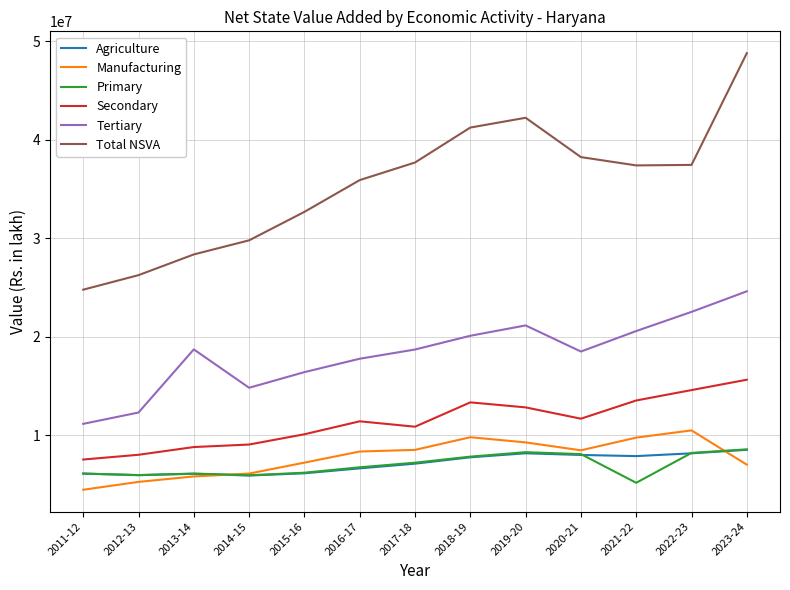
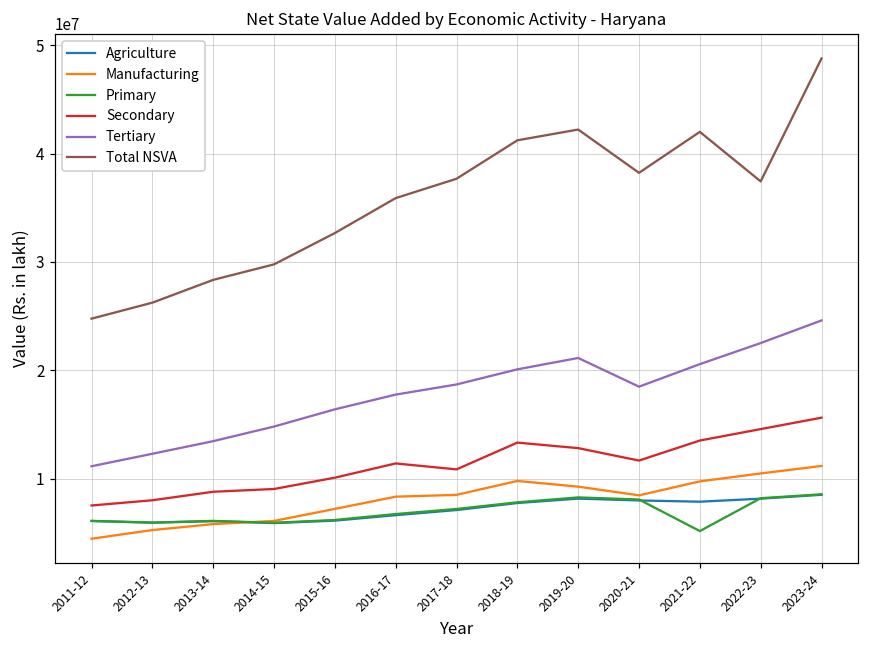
Tertiary, 2013-14: 19000000 -> 13000000
Total NSVA, 2021-22: 37000000 -> 42000000
Manufacturing, 2023-24: 7000000 -> 11000000
